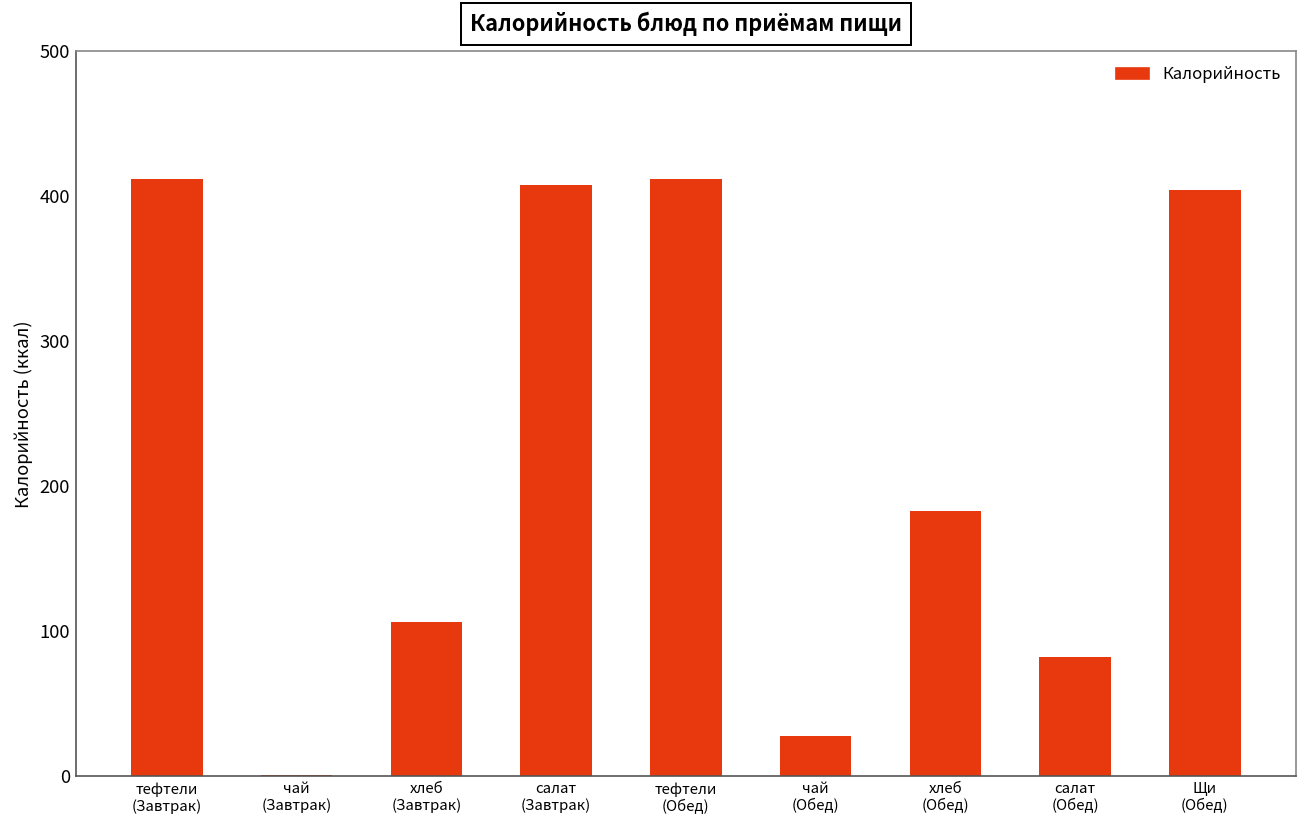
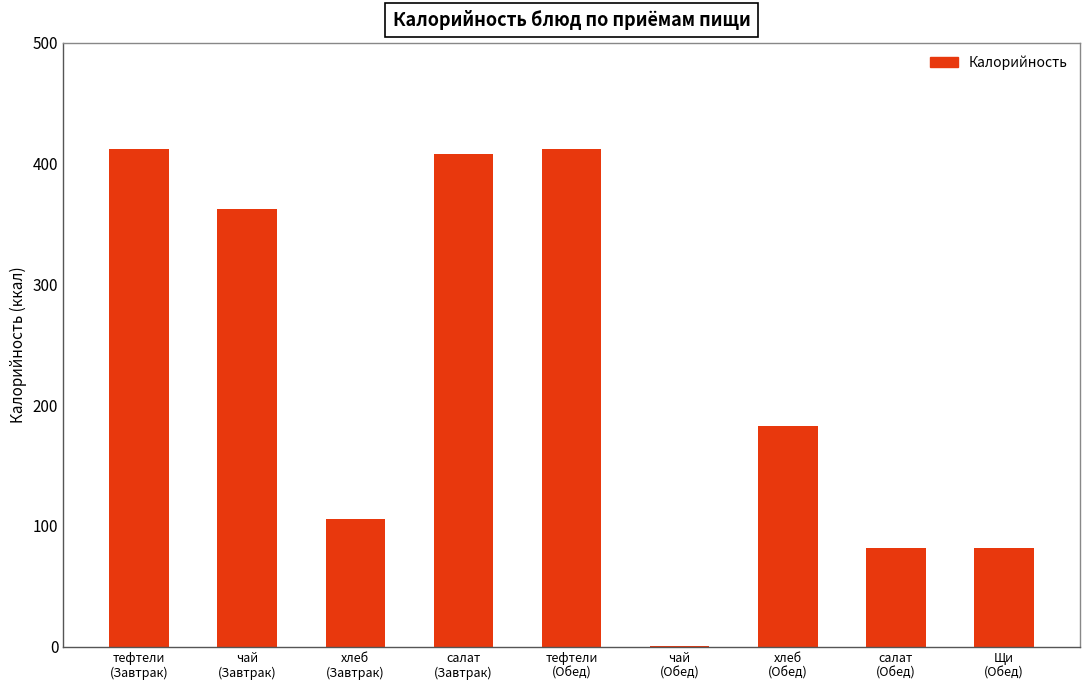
чай (Завтрак): 1 -> 362
чай (Обед): 28 -> 1
Щи (Обед): 404 -> 82
